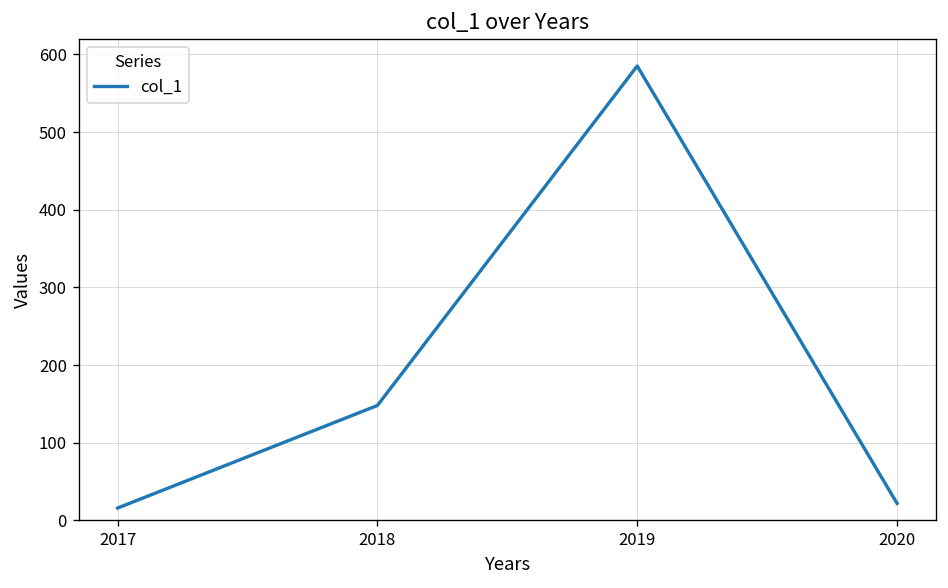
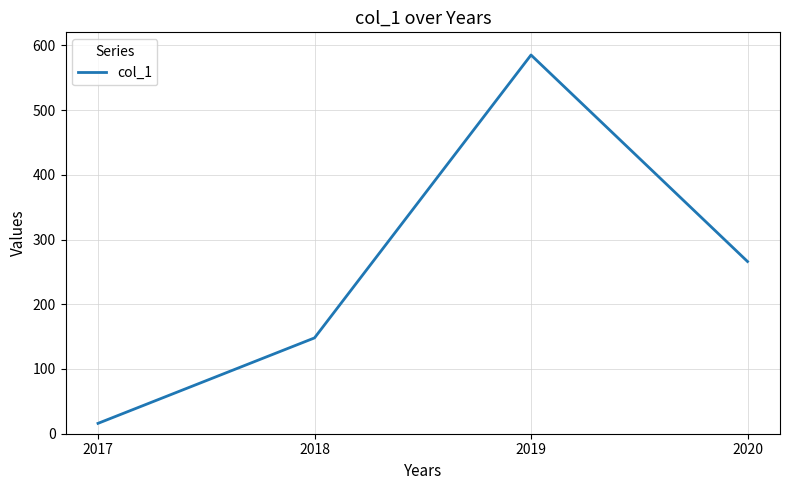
2020: 20 -> 270
